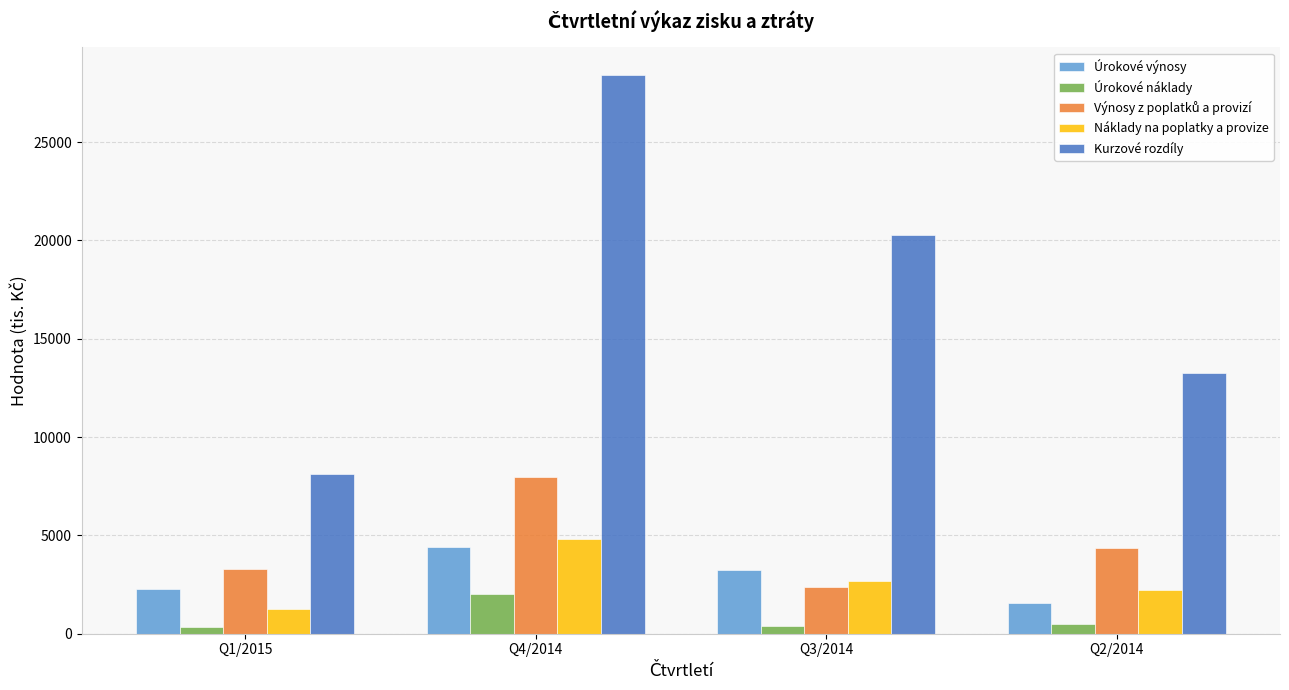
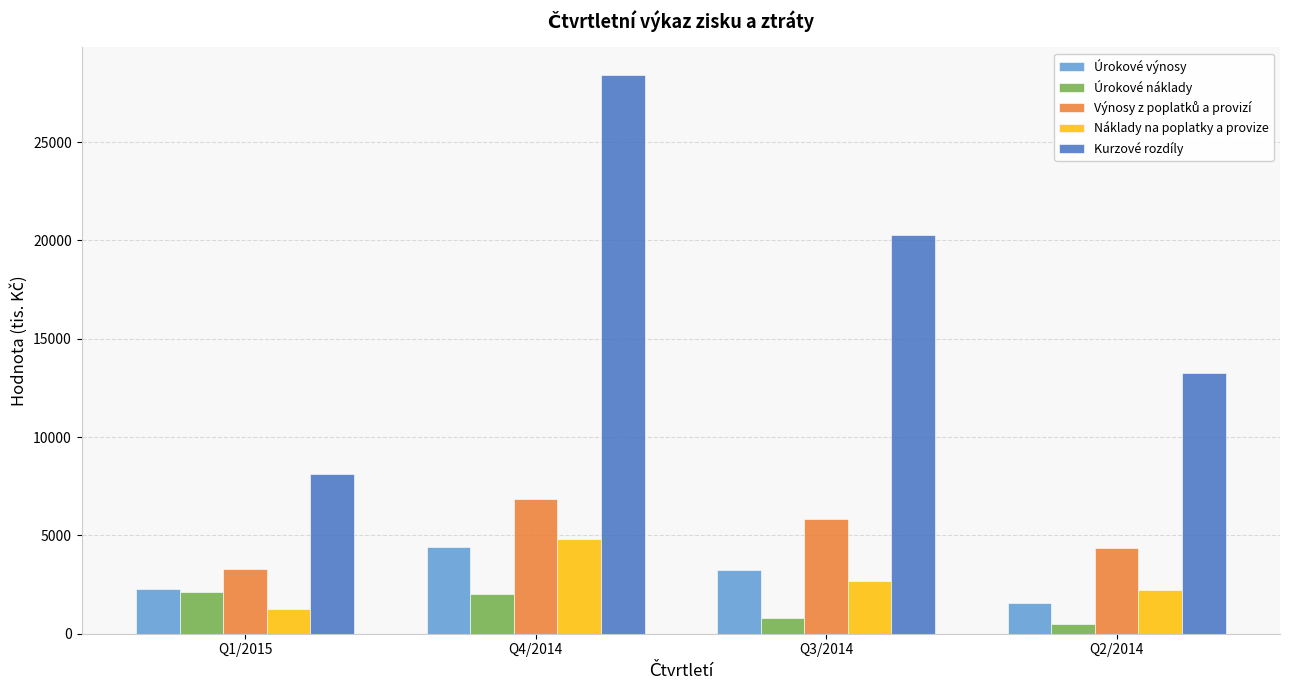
Úrokové náklady, Q1/2015: 300 -> 2100
Výnosy z poplatků a provizí, Q4/2014: 8000 -> 6800
Úrokové náklady, Q3/2014: 400 -> 800
Výnosy z poplatků a provizí, Q3/2014: 2400 -> 5900
